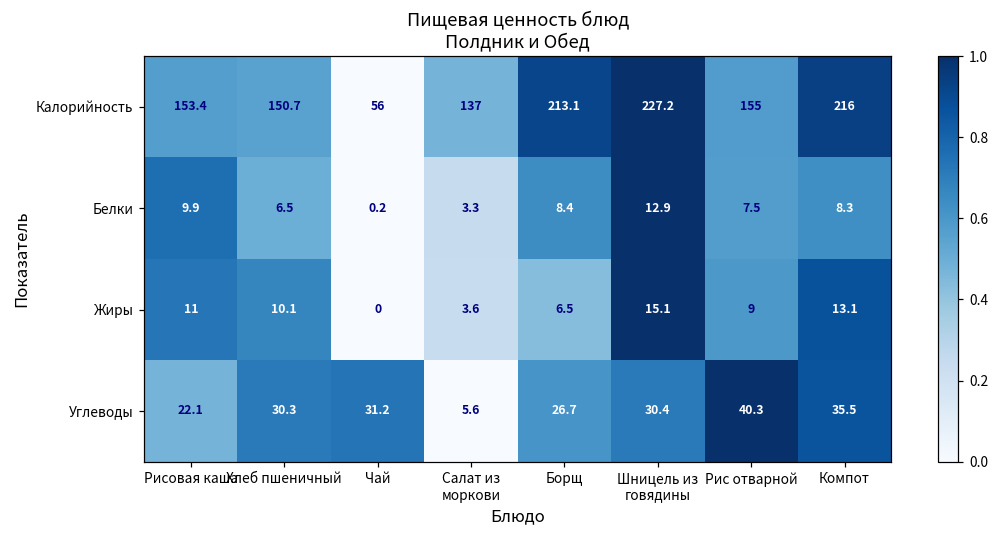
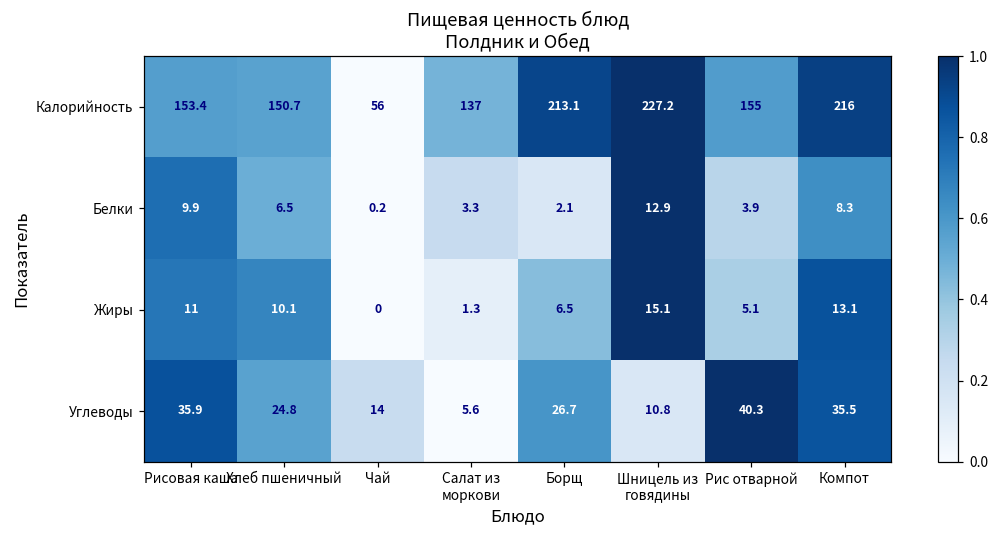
Белки, Борщ: 8.4 -> 2.1
Белки, Рис отварной: 7.5 -> 3.9
Жиры, Салат из моркови: 3.6 -> 1.3
Жиры, Рис отварной: 9 -> 5.1
Углеводы, Рисовая каша: 22.1 -> 35.9
Углеводы, Хлеб пшеничный: 30.3 -> 24.8
Углеводы, Чай: 31.2 -> 14
Углеводы, Шницель из говядины: 30.4 -> 10.8
